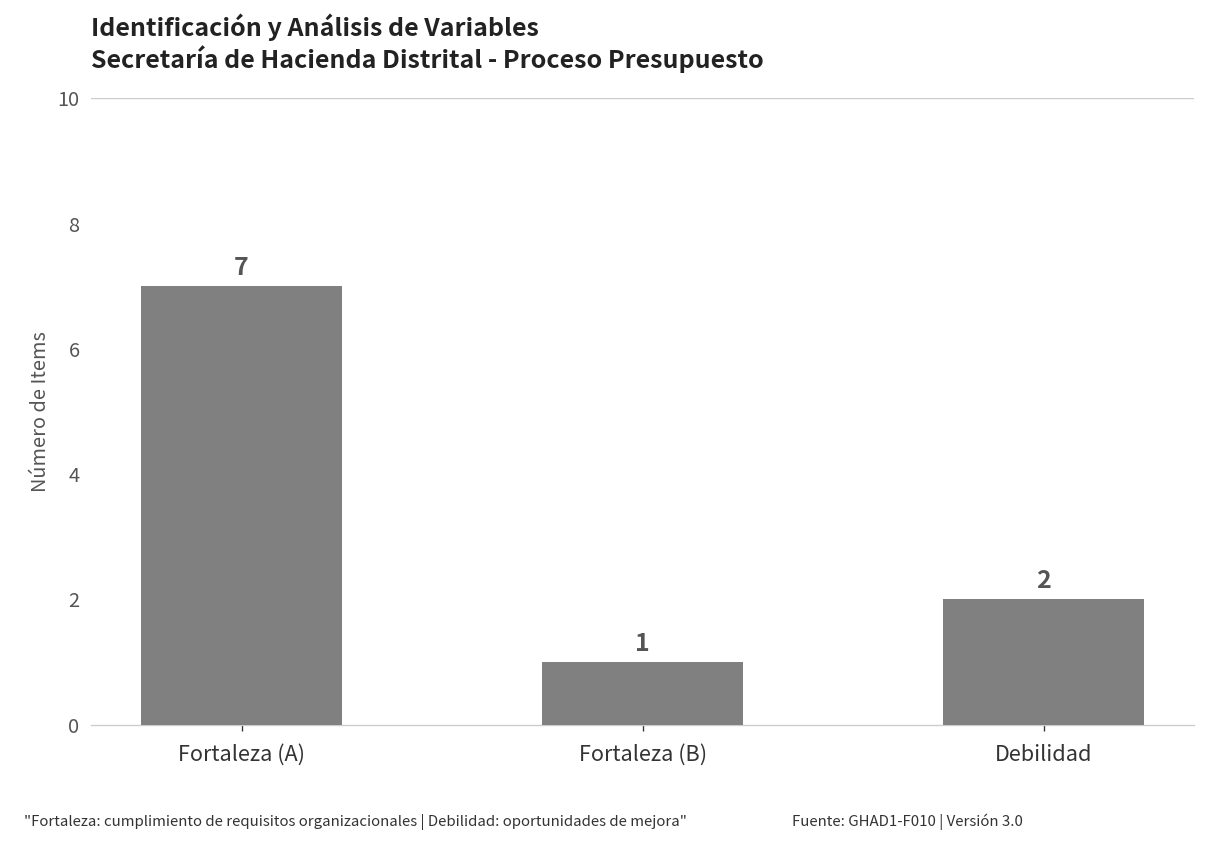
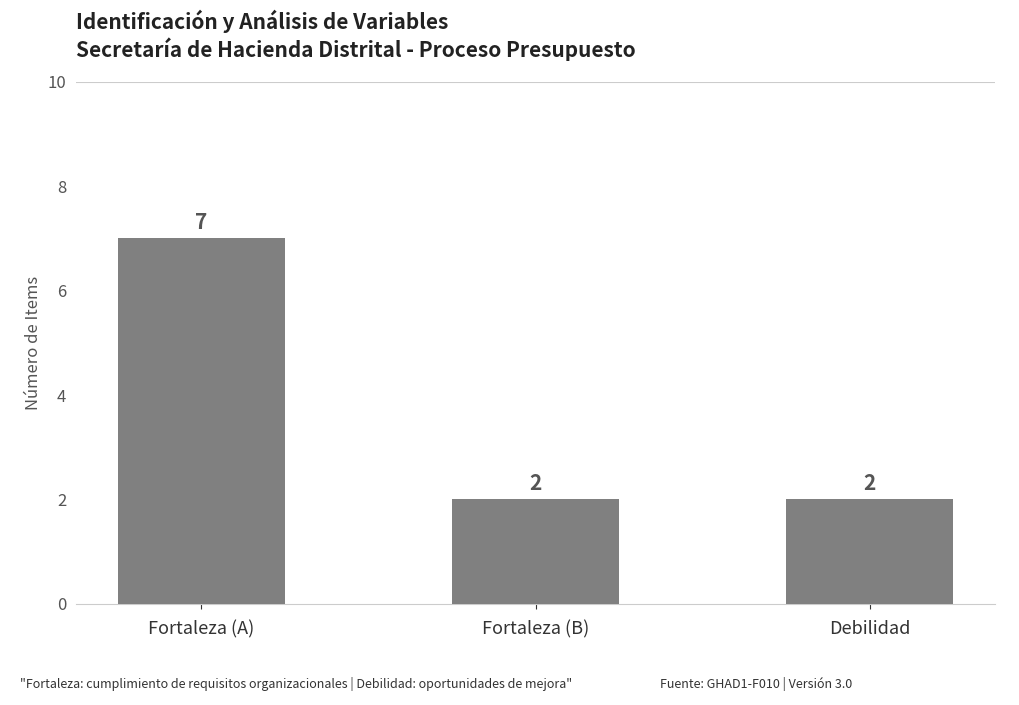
Fortaleza (B): 1 -> 2
